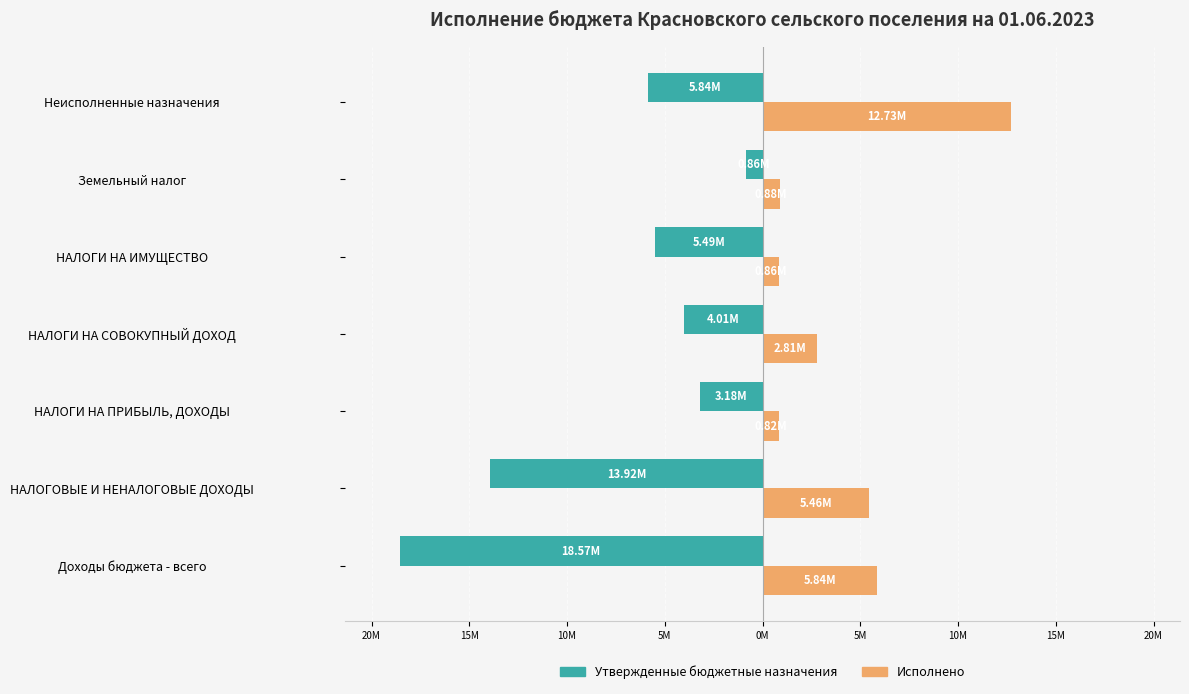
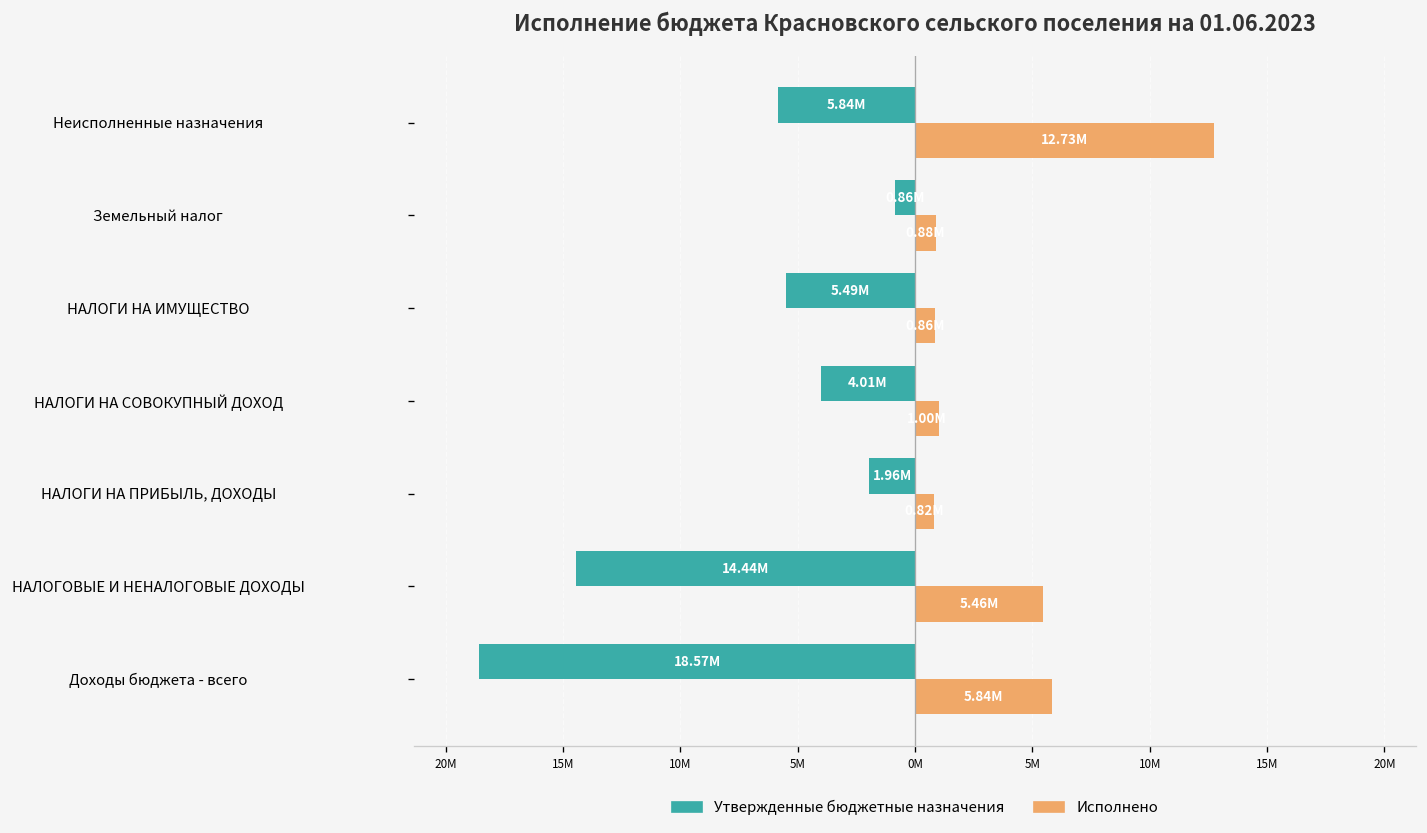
Исполнено, НАЛОГИ НА СОВОКУПНЫЙ ДОХОД: 2.81M -> 1.00M
Утвержденные бюджетные назначения, НАЛОГИ НА ПРИБЫЛЬ, ДОХОДЫ: 3.18M -> 1.96M
Утвержденные бюджетные назначения, НАЛОГОВЫЕ И НЕНАЛОГОВЫЕ ДОХОДЫ: 13.92M -> 14.44M
